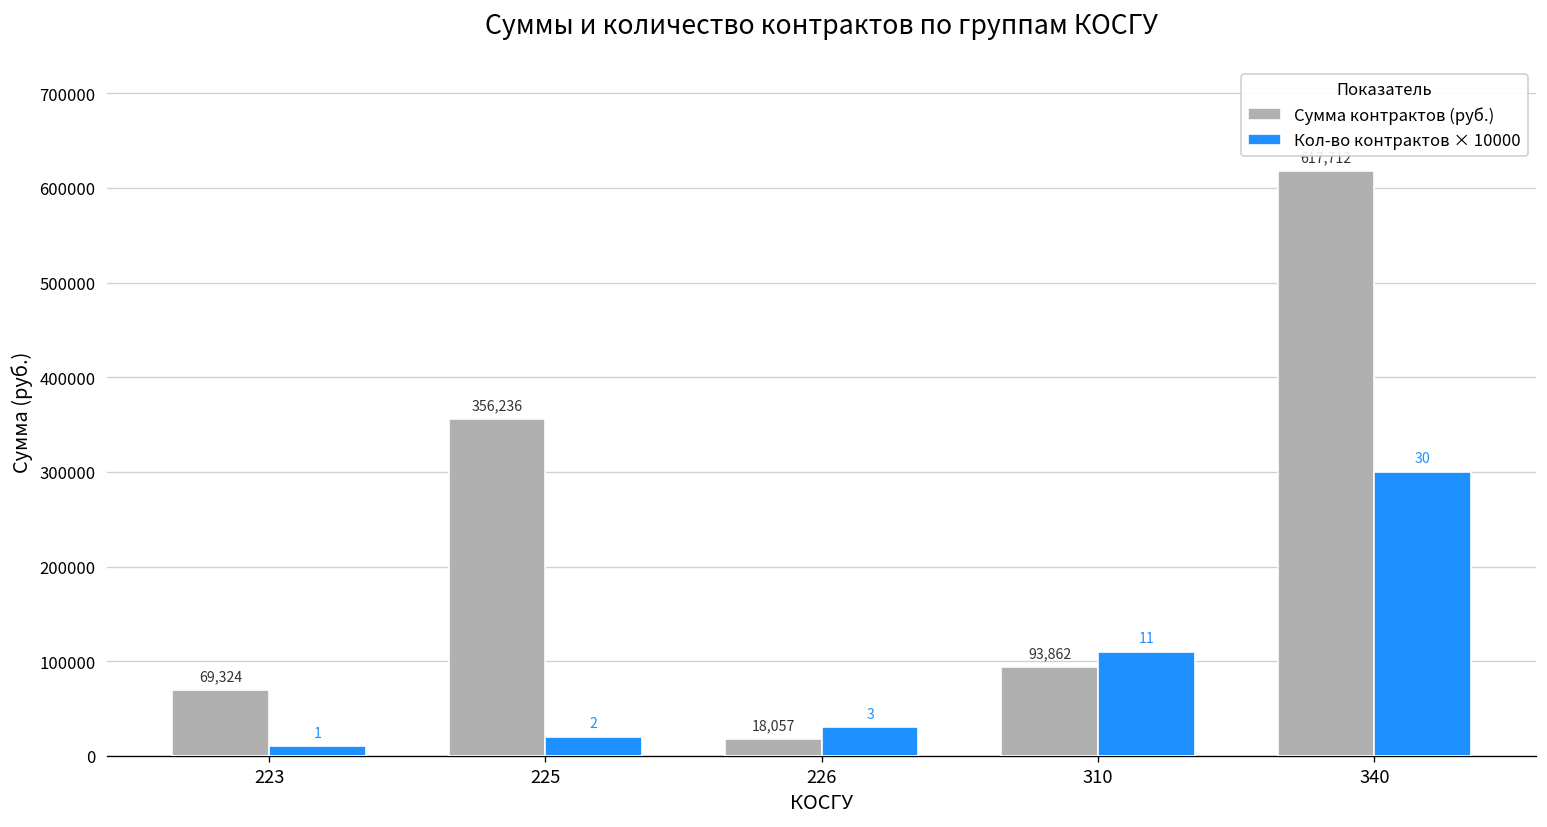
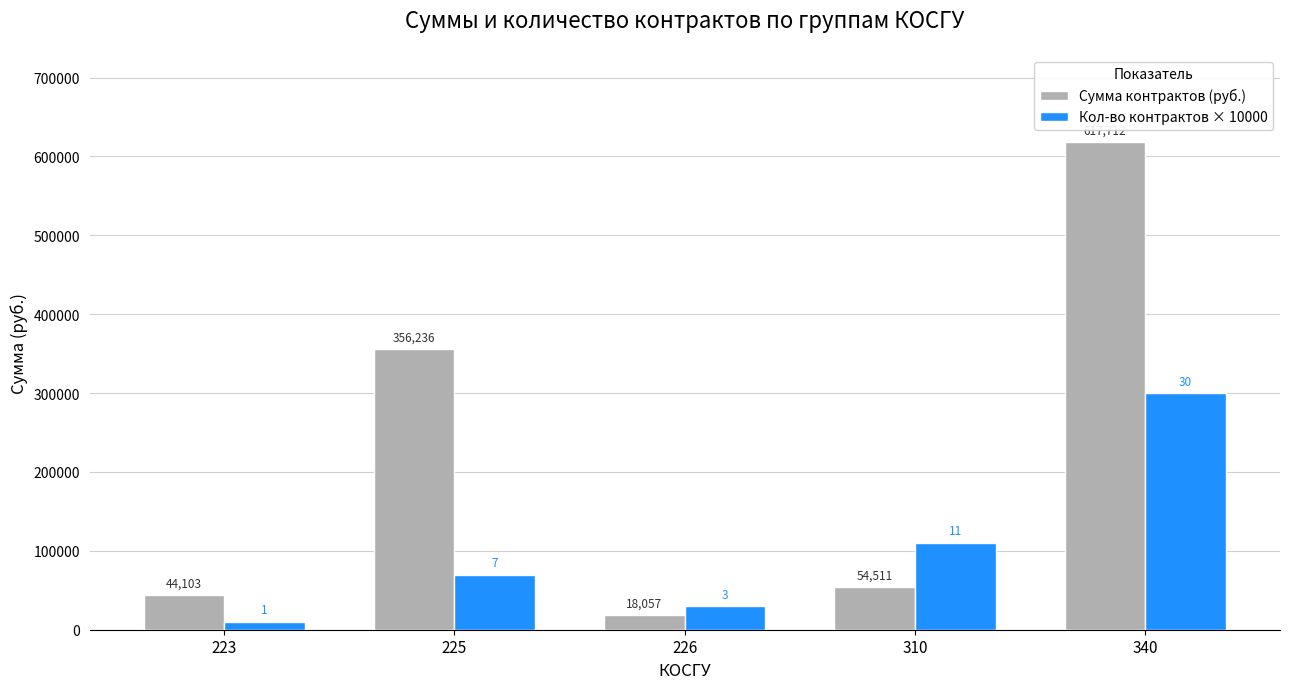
Сумма контрактов (руб.), 223: 69,324 -> 44,103
Кол-во контрактов × 10000, 225: 2 -> 7
Сумма контрактов (руб.), 310: 93,862 -> 54,511
